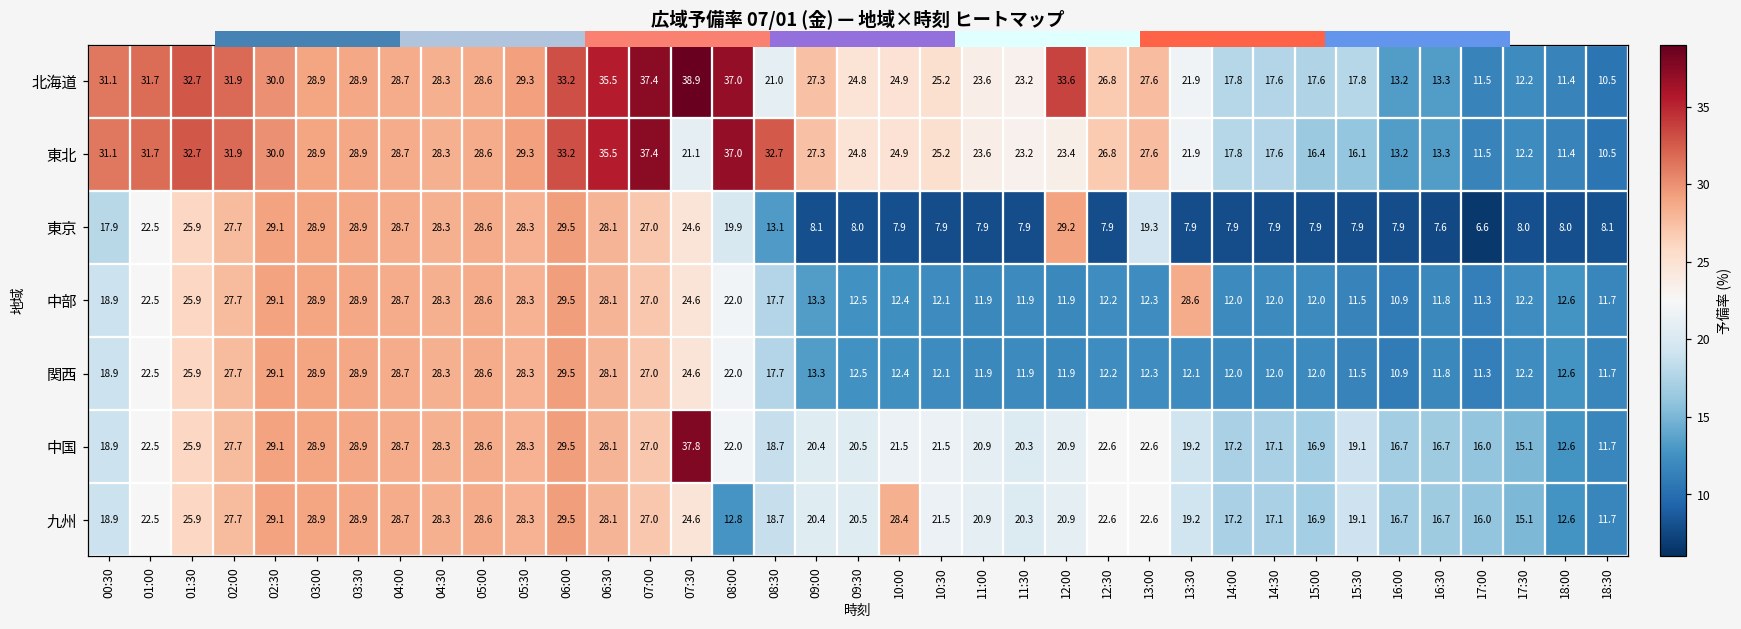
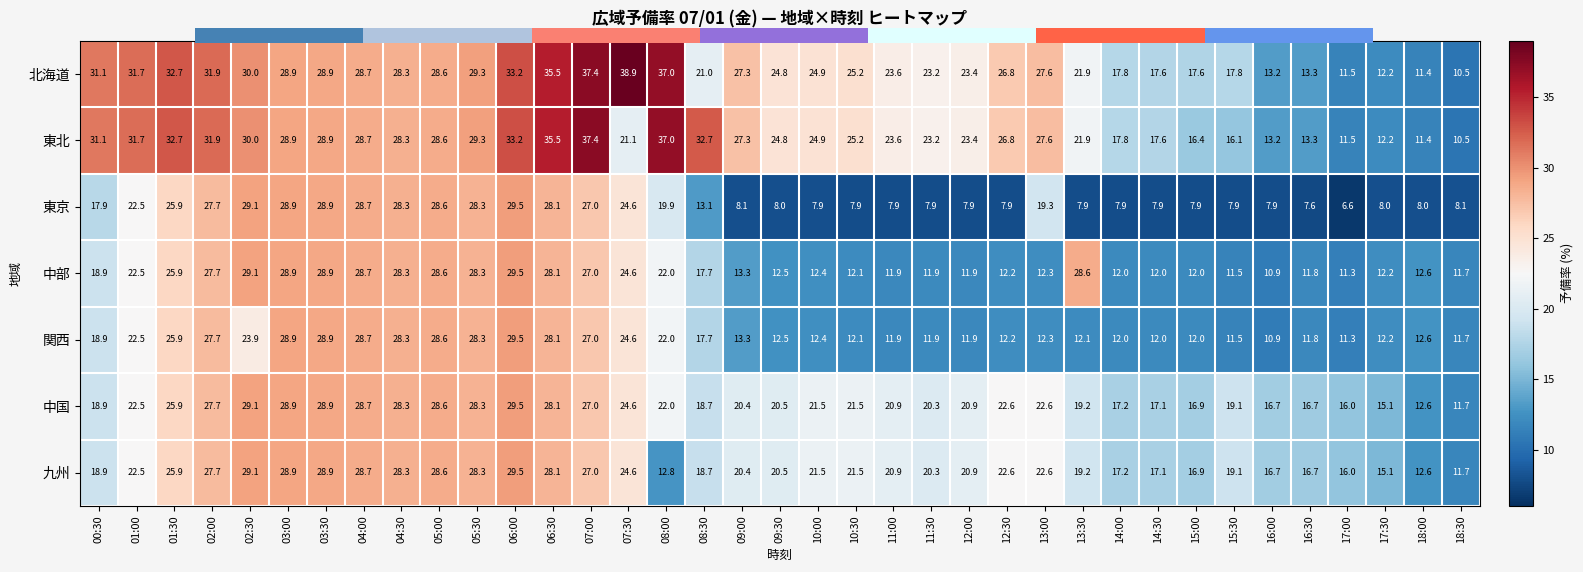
広域予備率 07/01 (金) — 地域×時刻 ヒートマップ, 北海道, 12:00: 33.6 -> 23.4
広域予備率 07/01 (金) — 地域×時刻 ヒートマップ, 東京, 12:00: 29.2 -> 7.9
広域予備率 07/01 (金) — 地域×時刻 ヒートマップ, 関西, 02:30: 29.1 -> 23.9
広域予備率 07/01 (金) — 地域×時刻 ヒートマップ, 中国, 07:30: 37.8 -> 24.6
広域予備率 07/01 (金) — 地域×時刻 ヒートマップ, 九州, 10:00: 28.4 -> 21.5
